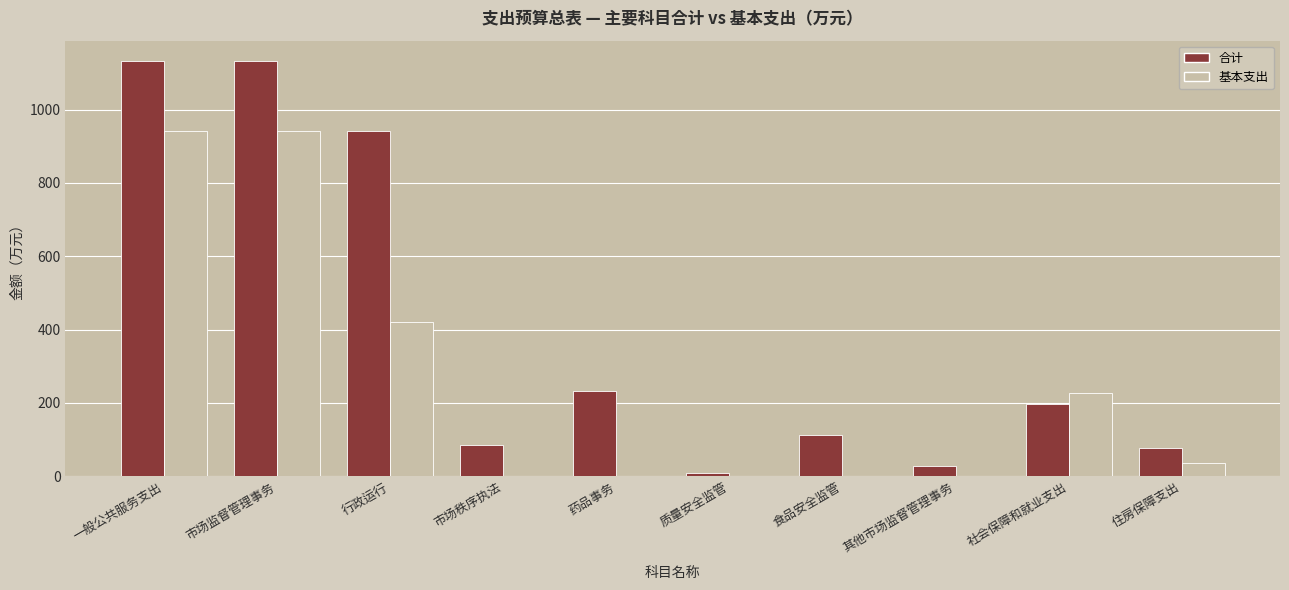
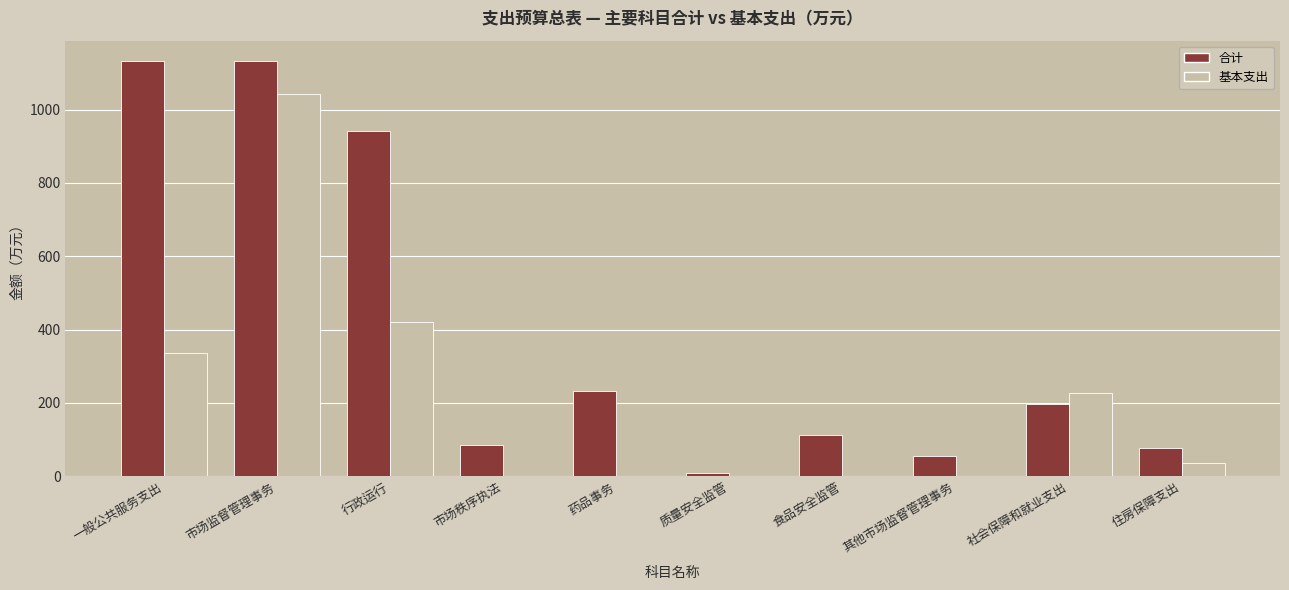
基本支出, 一般公共服务支出: 940 -> 340
基本支出, 市场监督管理事务: 940 -> 1040
合计, 其他市场监督管理事务: 30 -> 60
